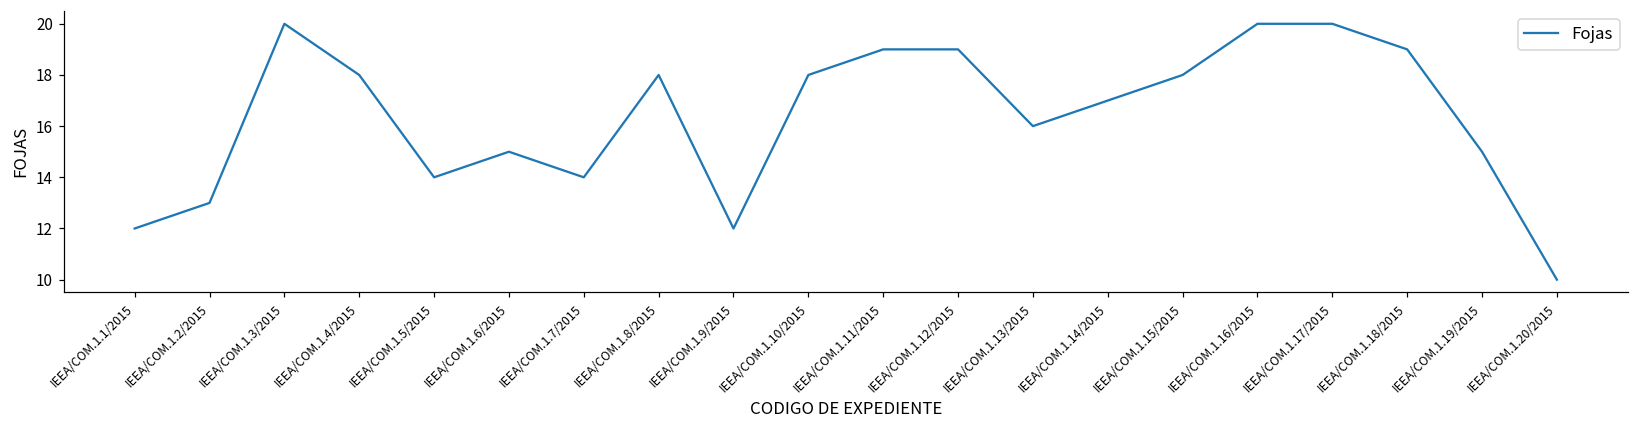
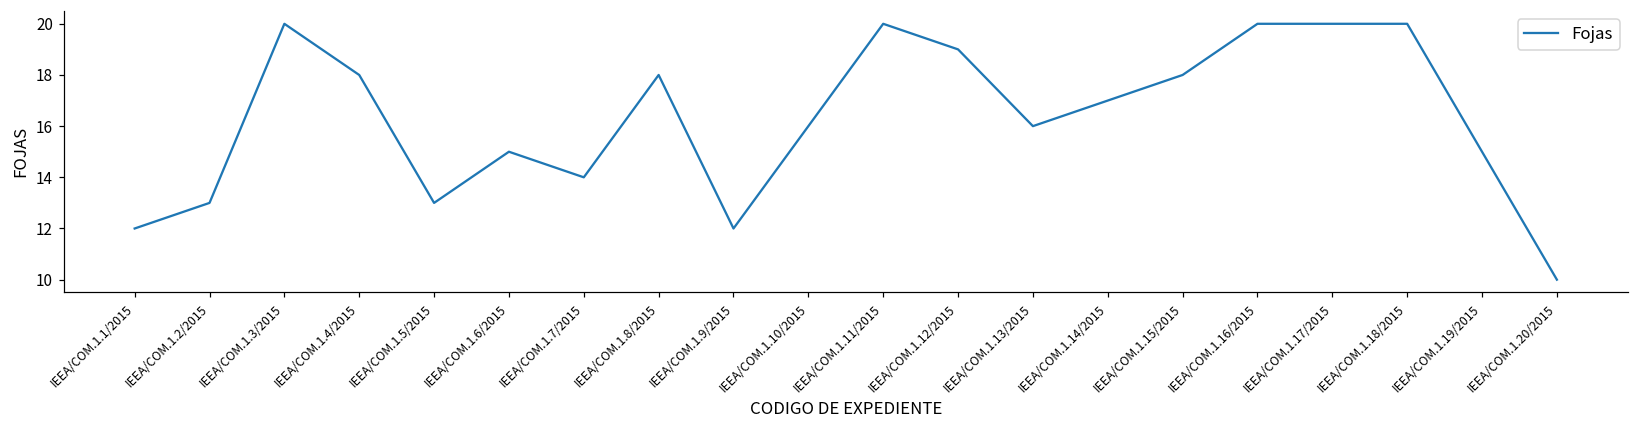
IEEA/COM.1.5/2015: 14 -> 13
IEEA/COM.1.10/2015: 18 -> 16
IEEA/COM.1.11/2015: 19 -> 20
IEEA/COM.1.18/2015: 19 -> 20
